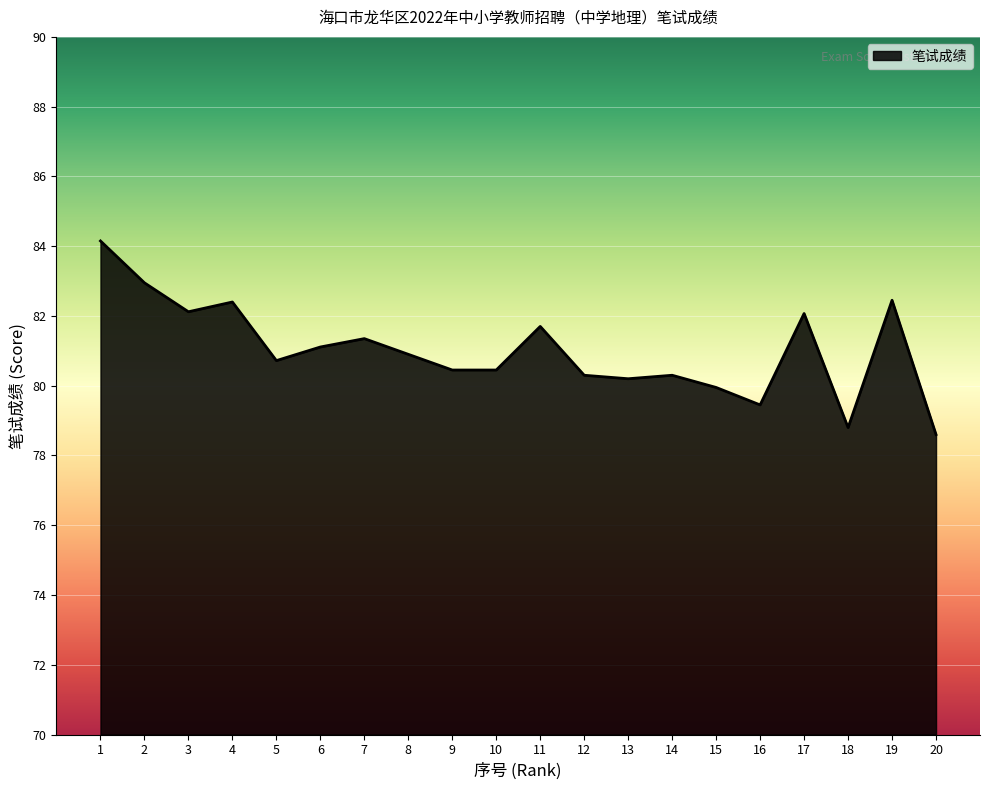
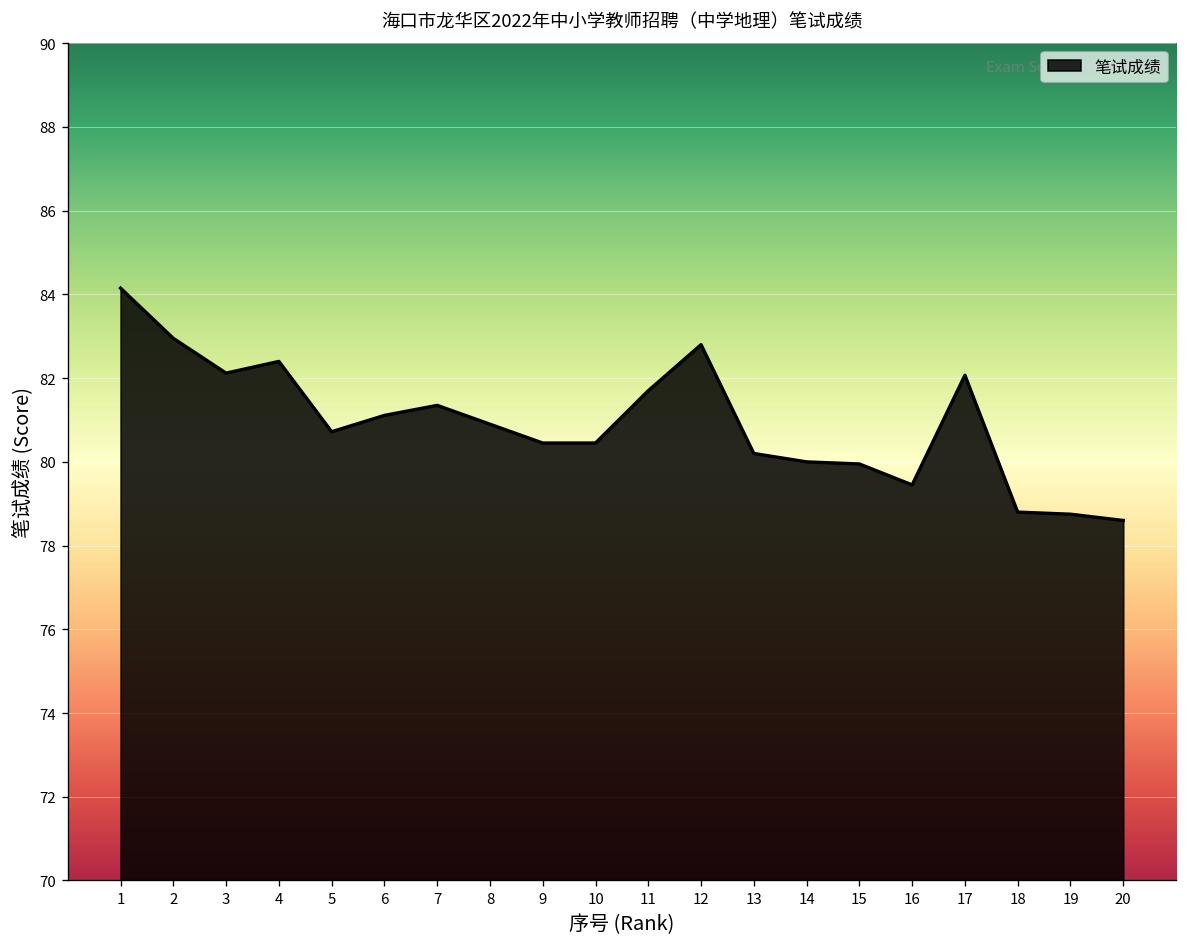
12: 80.3 -> 82.8
14: 80.3 -> 80.0
19: 82.5 -> 78.8
